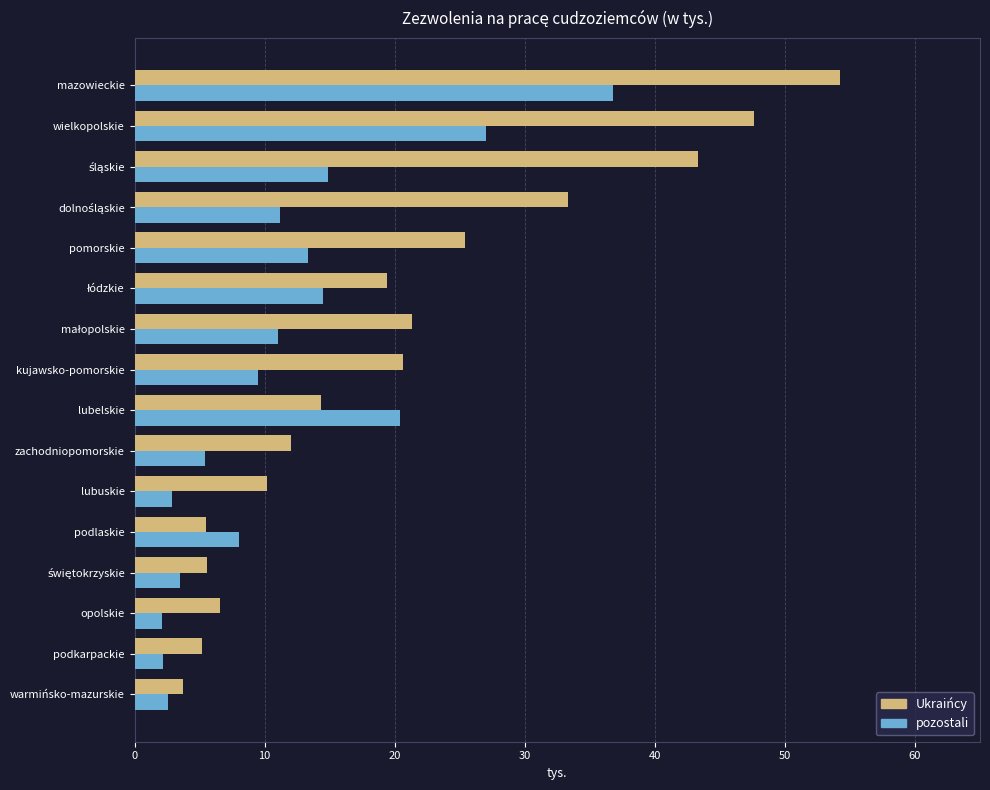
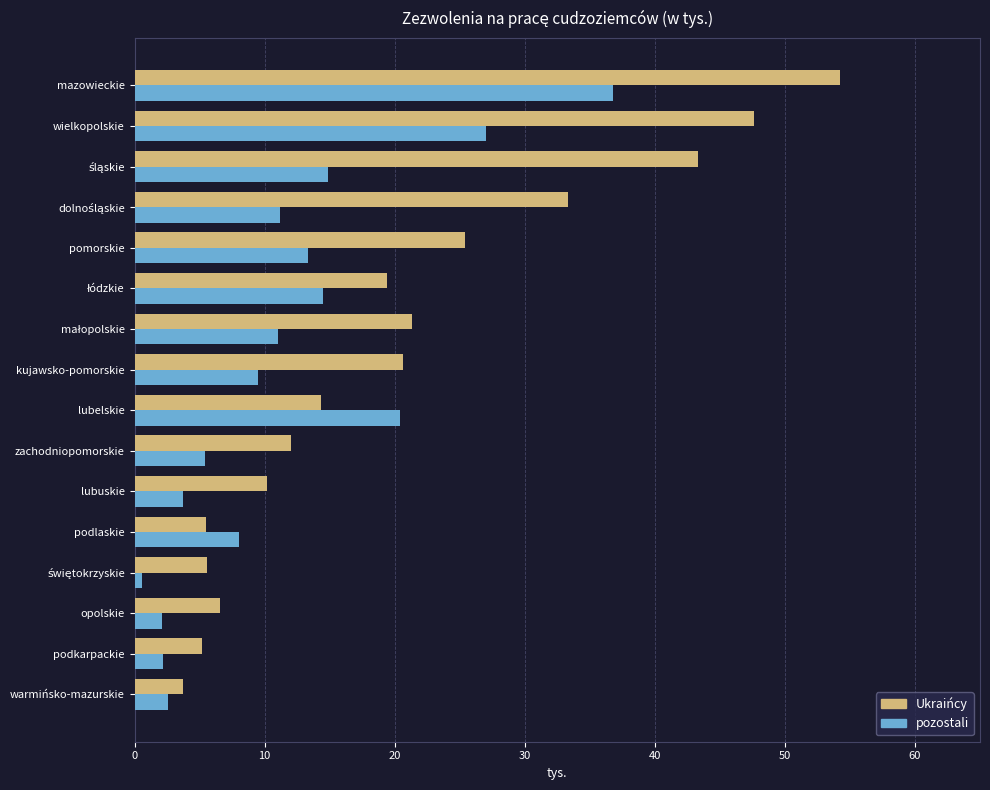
pozostali, lubuskie: 2.9 -> 3.7
pozostali, świętokrzyskie: 3.5 -> 0.6
